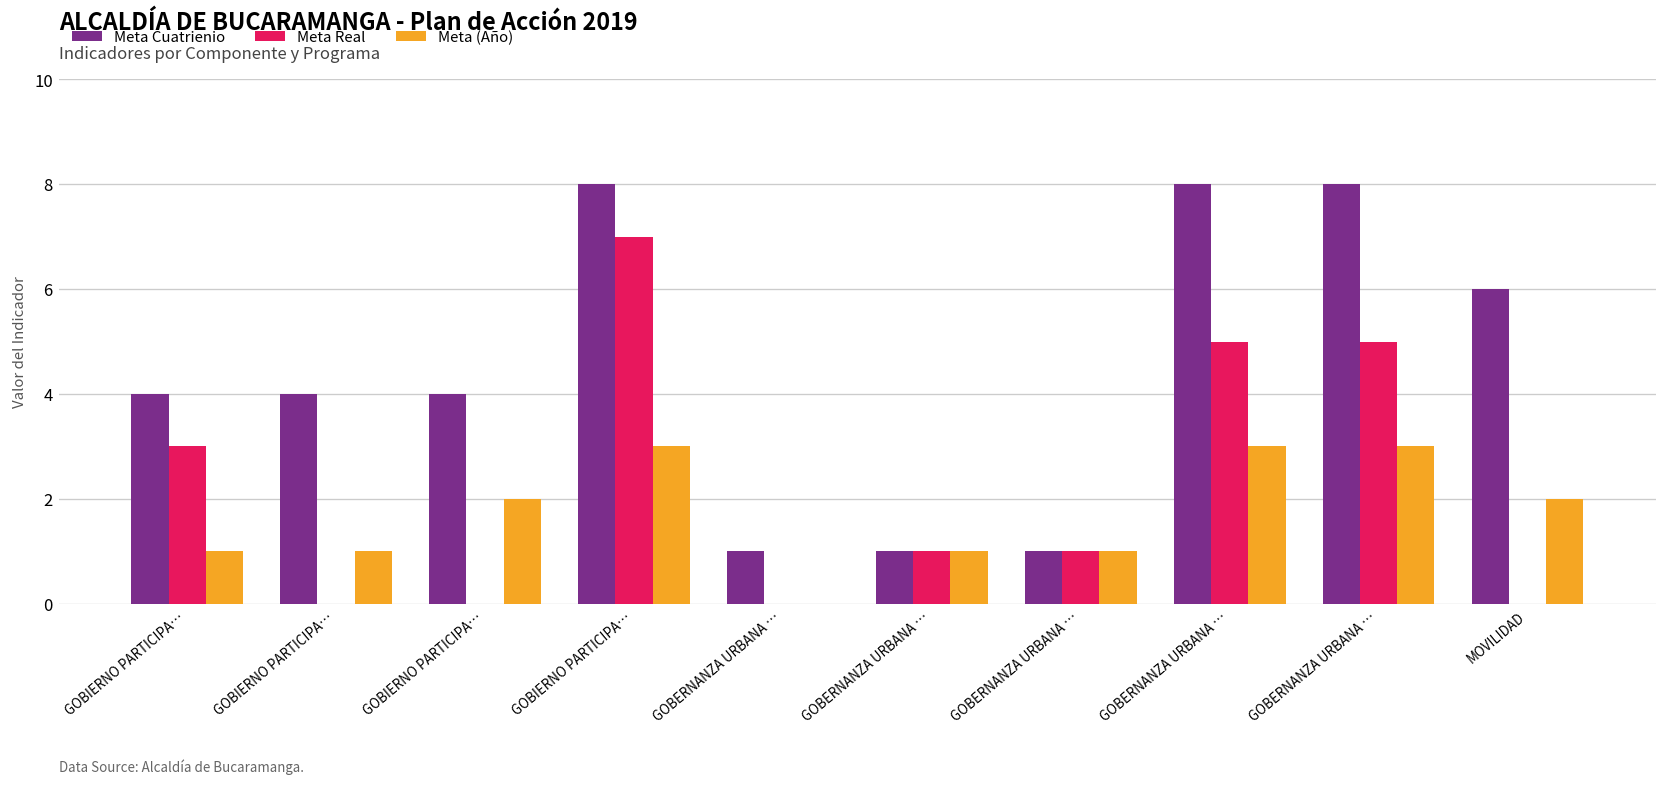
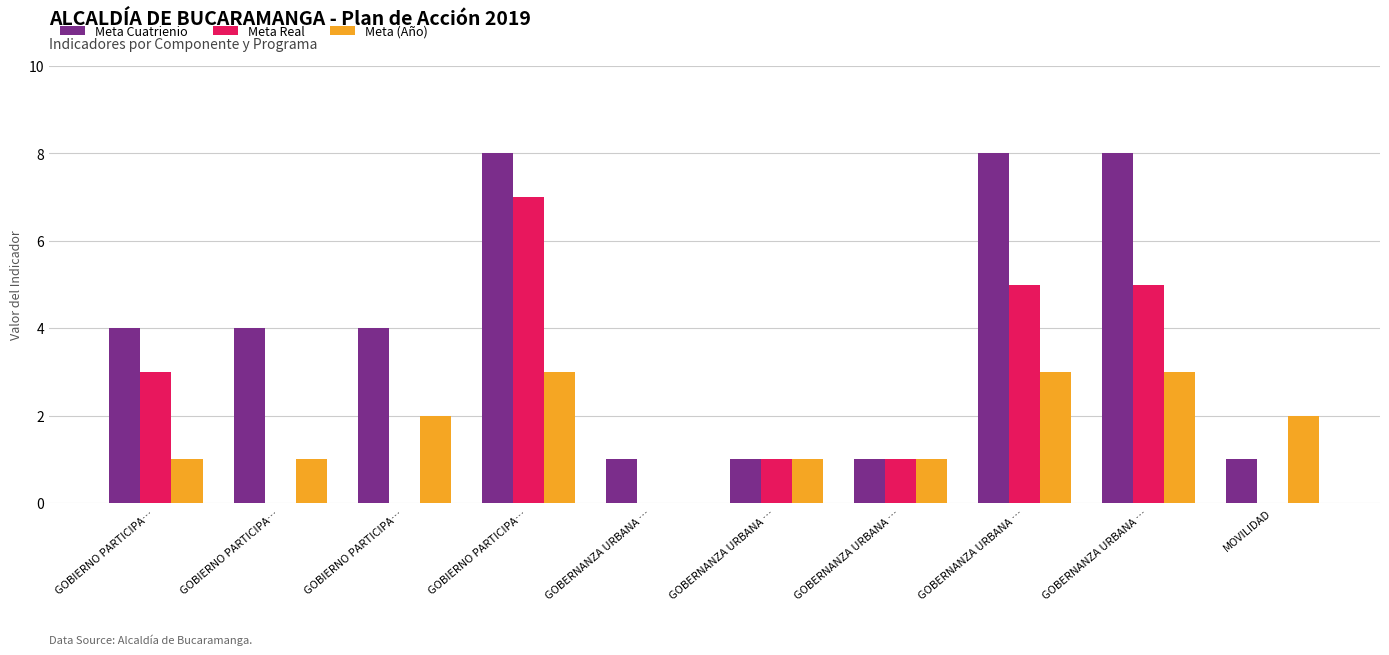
Meta Cuatrienio, MOVILIDAD: 6 -> 1
